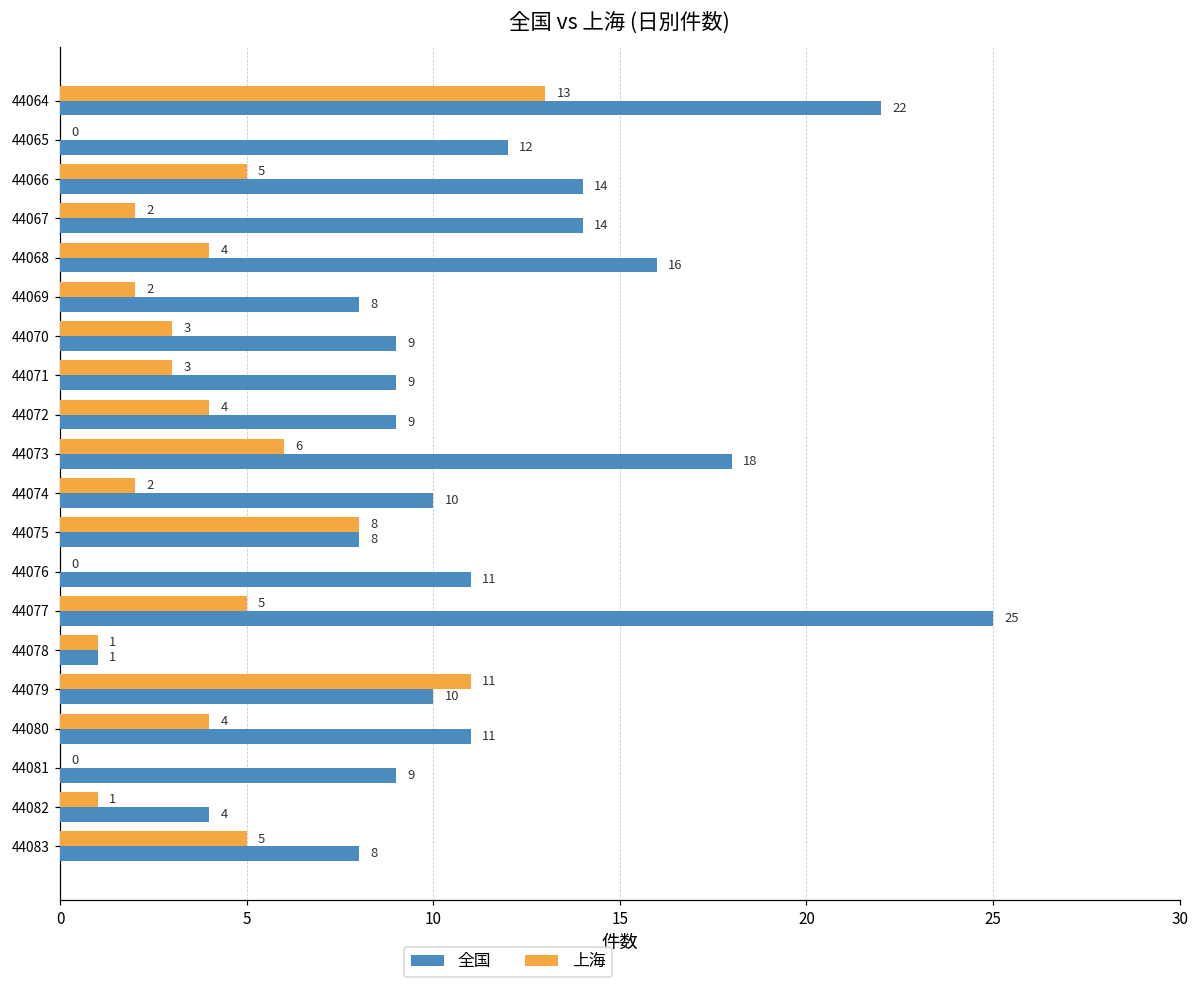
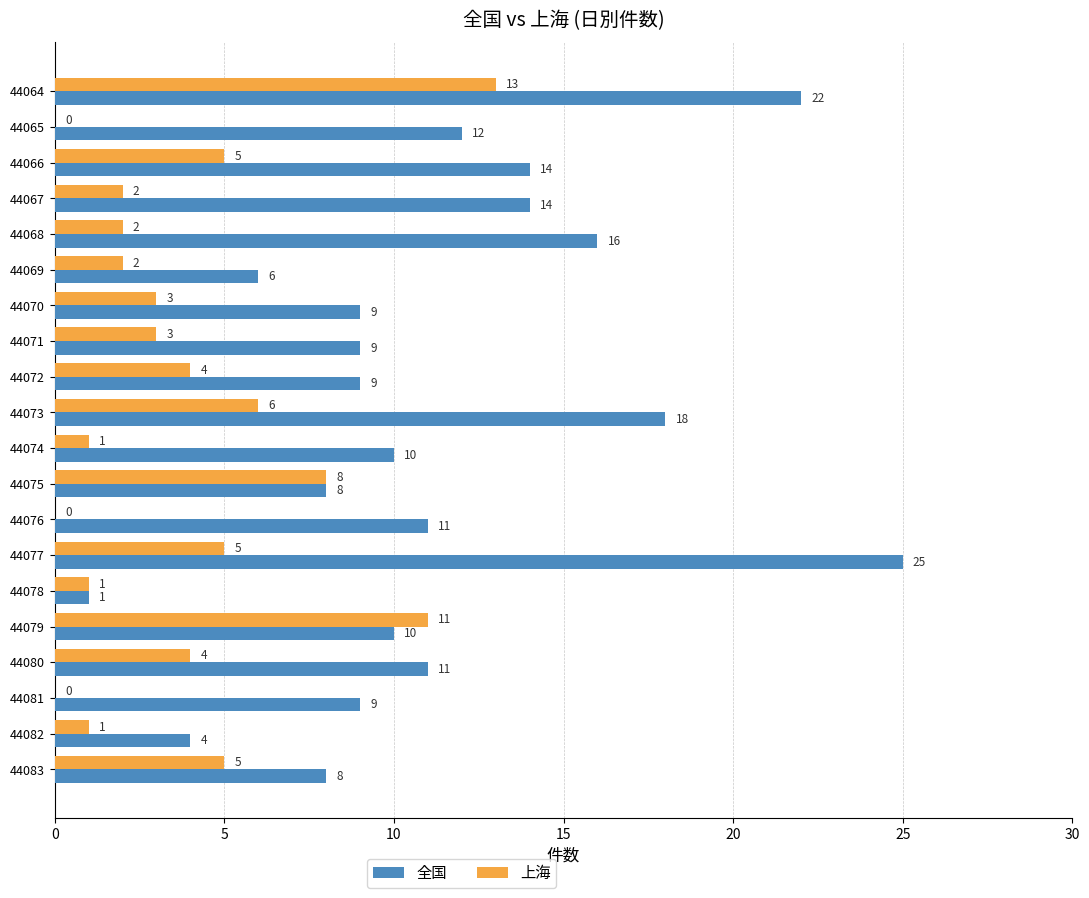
上海, 44068: 4 -> 2
全国, 44069: 8 -> 6
上海, 44074: 2 -> 1
